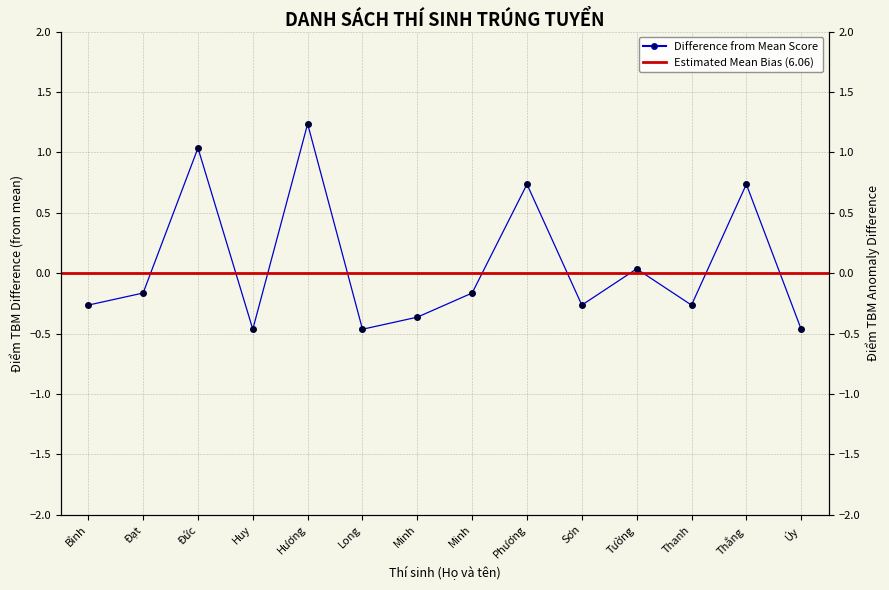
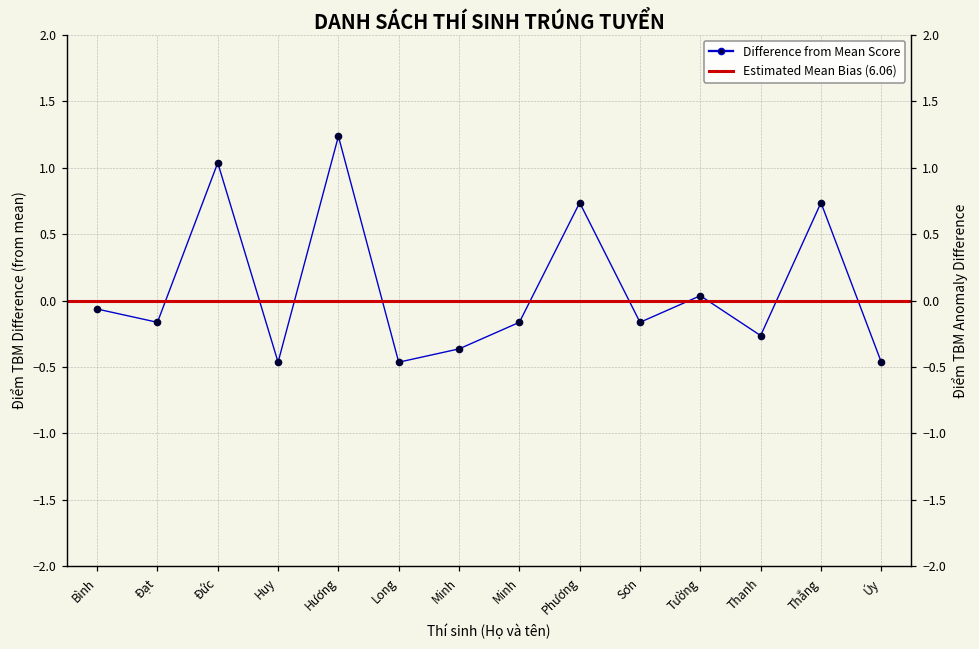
Bình: -0.26 -> -0.06
Sơn: -0.26 -> -0.16
